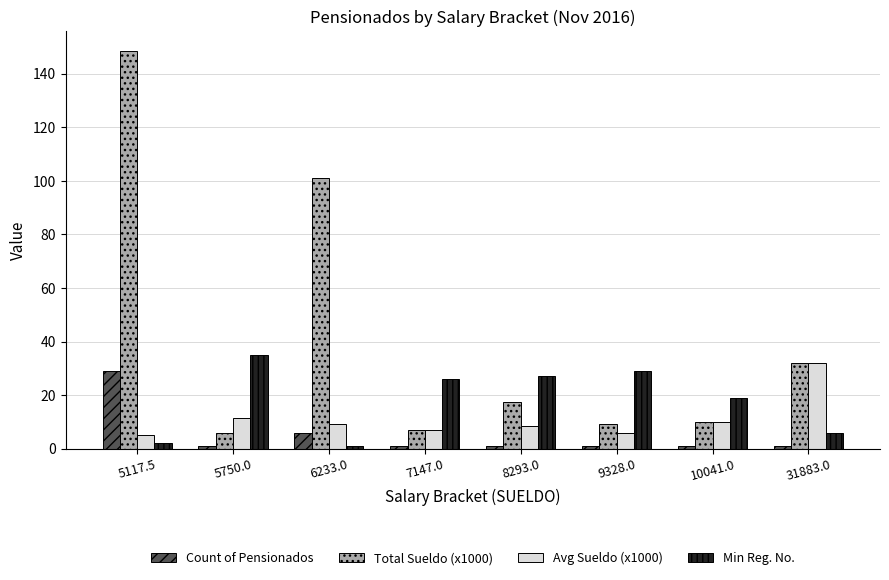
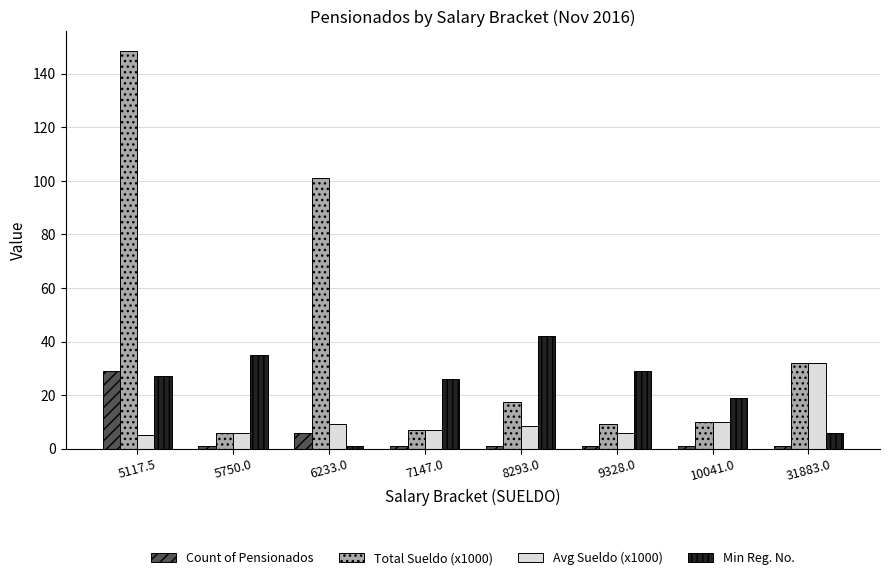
Min Reg. No., 5117.5: 2 -> 27
Avg Sueldo (x1000), 5750.0: 12 -> 6
Min Reg. No., 8293.0: 27 -> 42
